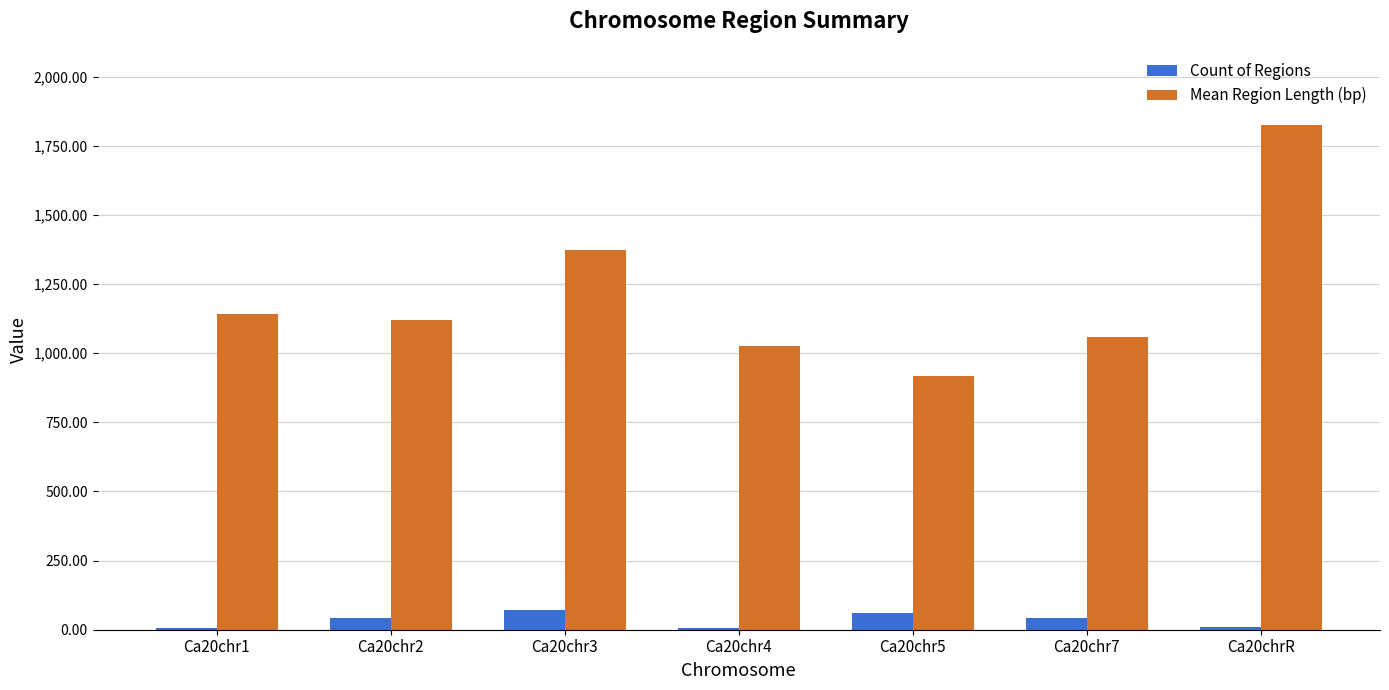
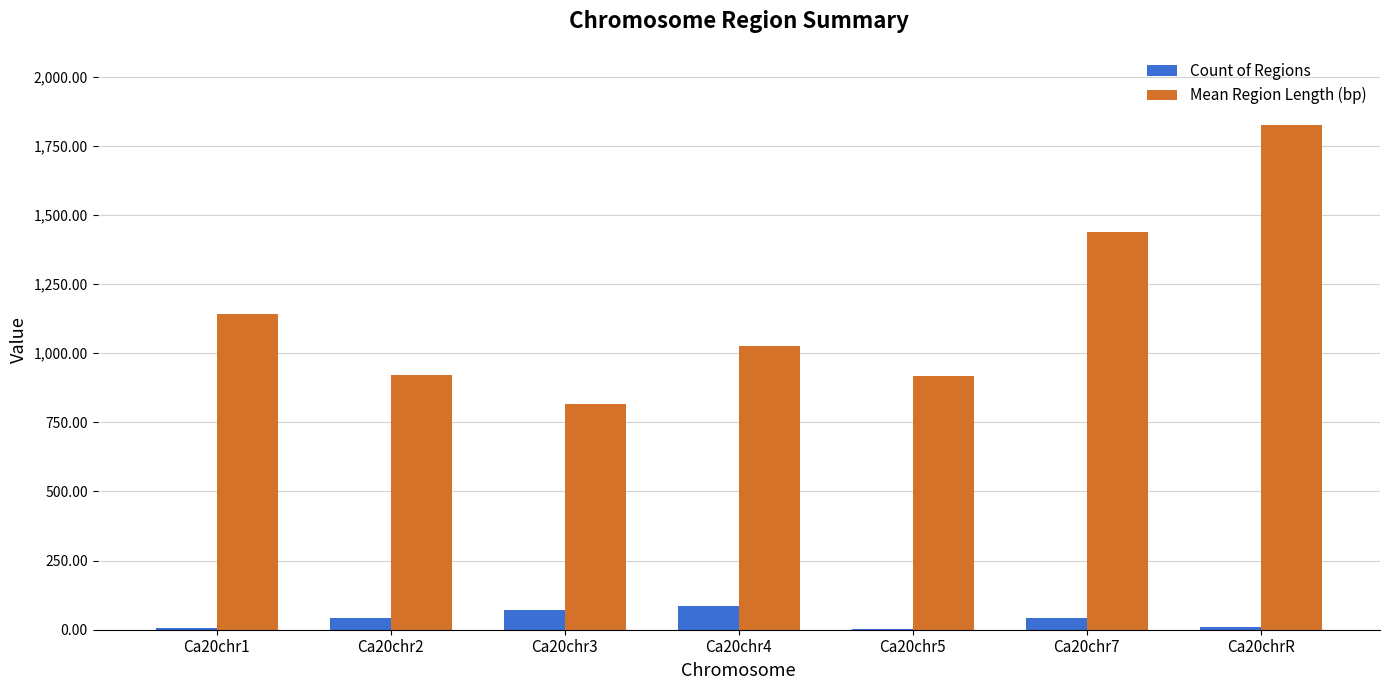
Mean Region Length (bp), Ca20chr2: 1,120 -> 920
Mean Region Length (bp), Ca20chr3: 1,370 -> 820
Count of Regions, Ca20chr4: 10 -> 80
Count of Regions, Ca20chr5: 60 -> 0
Mean Region Length (bp), Ca20chr7: 1,060 -> 1,440
